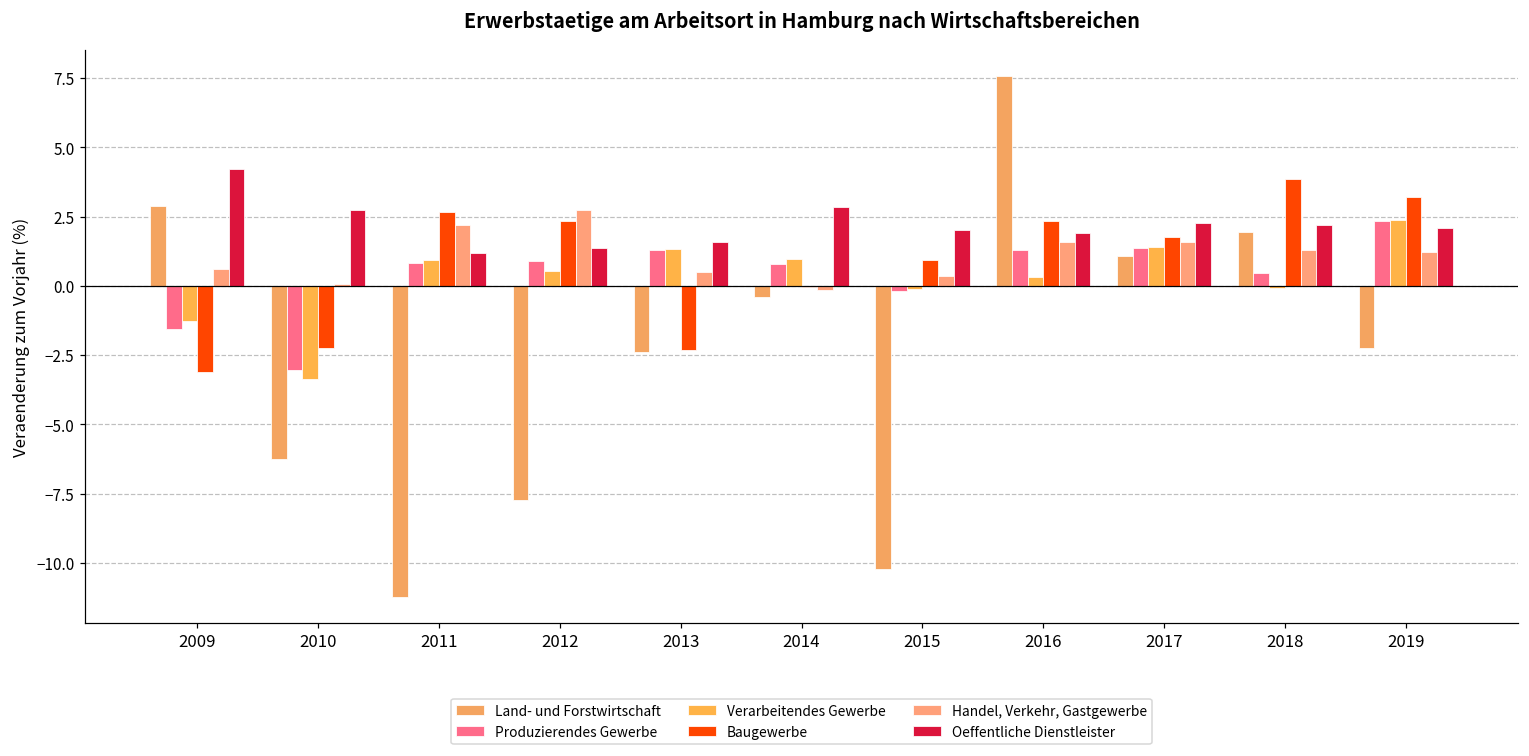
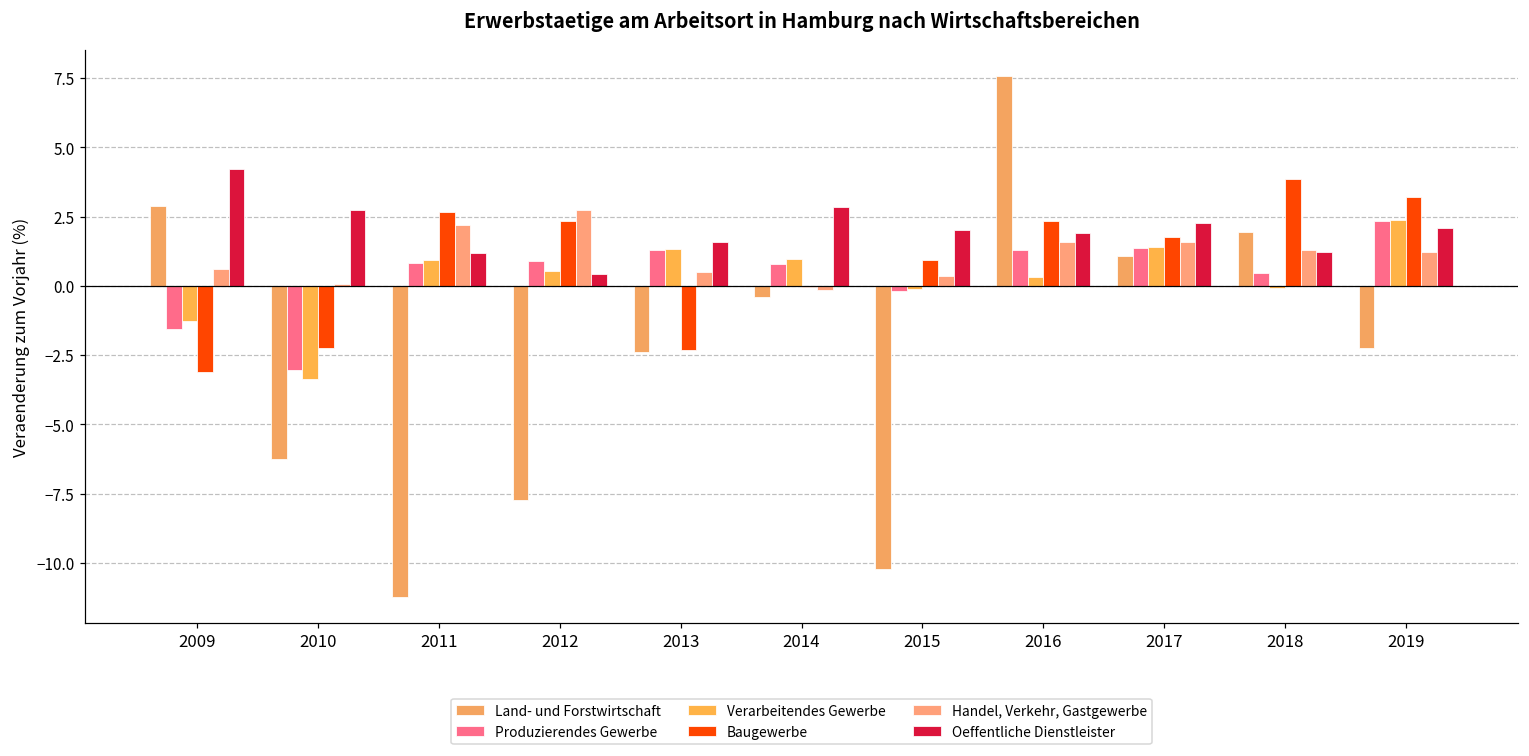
Oeffentliche Dienstleister, 2012: 1.4 -> 0.4
Oeffentliche Dienstleister, 2018: 2.2 -> 1.2
